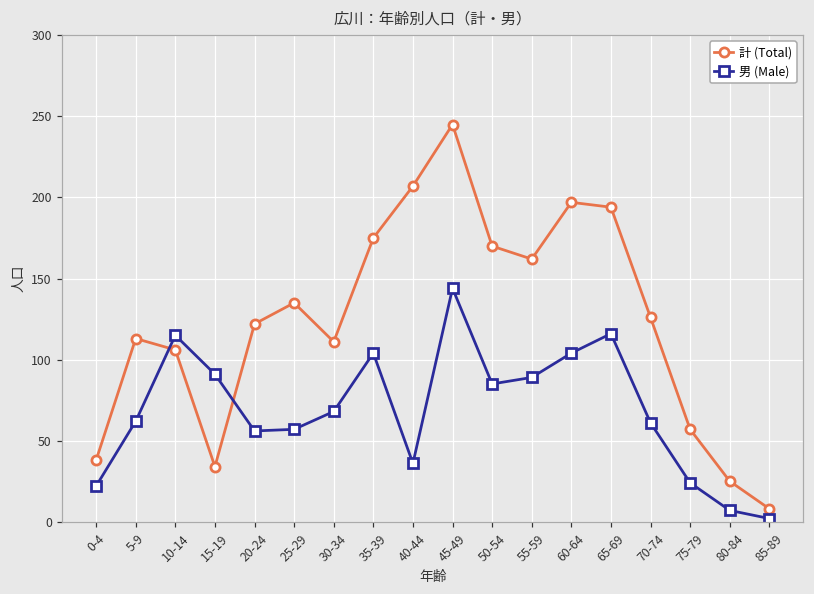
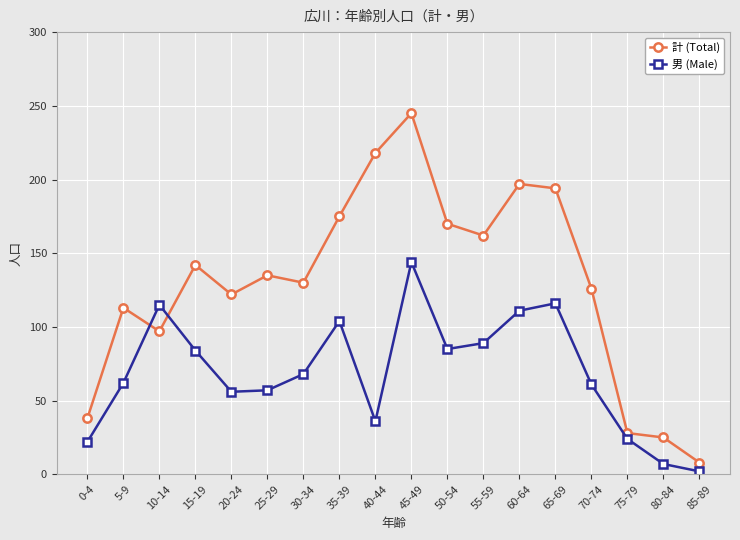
計 (Total), 10-14: 106 -> 97
計 (Total), 15-19: 34 -> 142
男 (Male), 15-19: 91 -> 84
計 (Total), 30-34: 111 -> 130
計 (Total), 40-44: 207 -> 218
男 (Male), 60-64: 104 -> 111
計 (Total), 75-79: 57 -> 28
